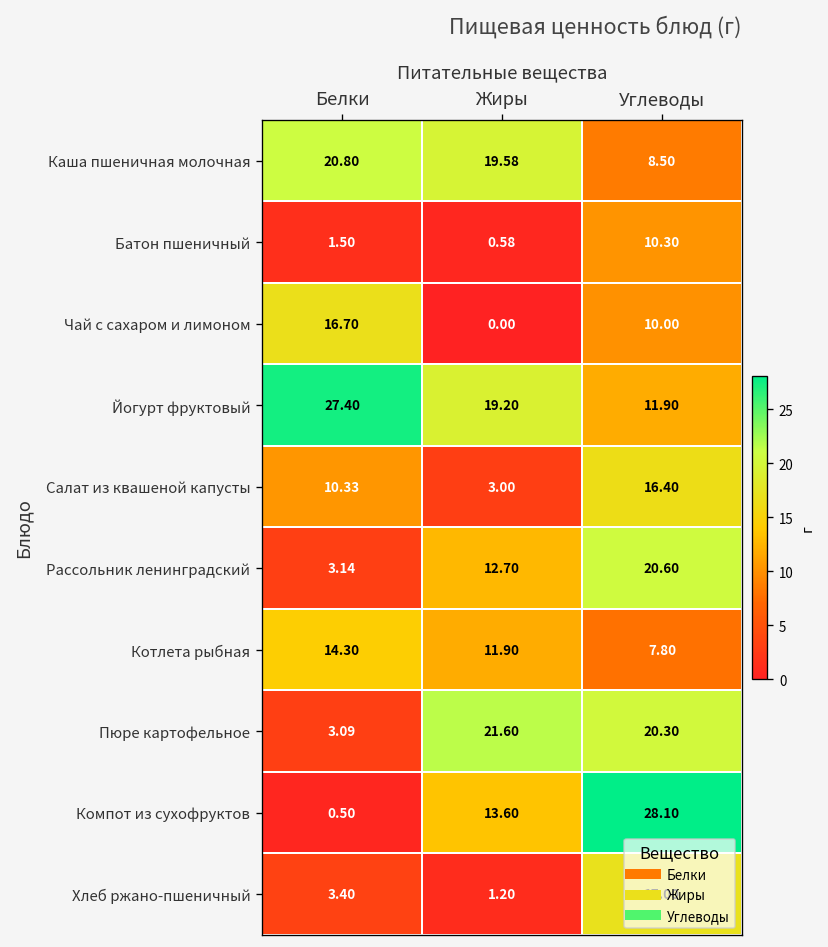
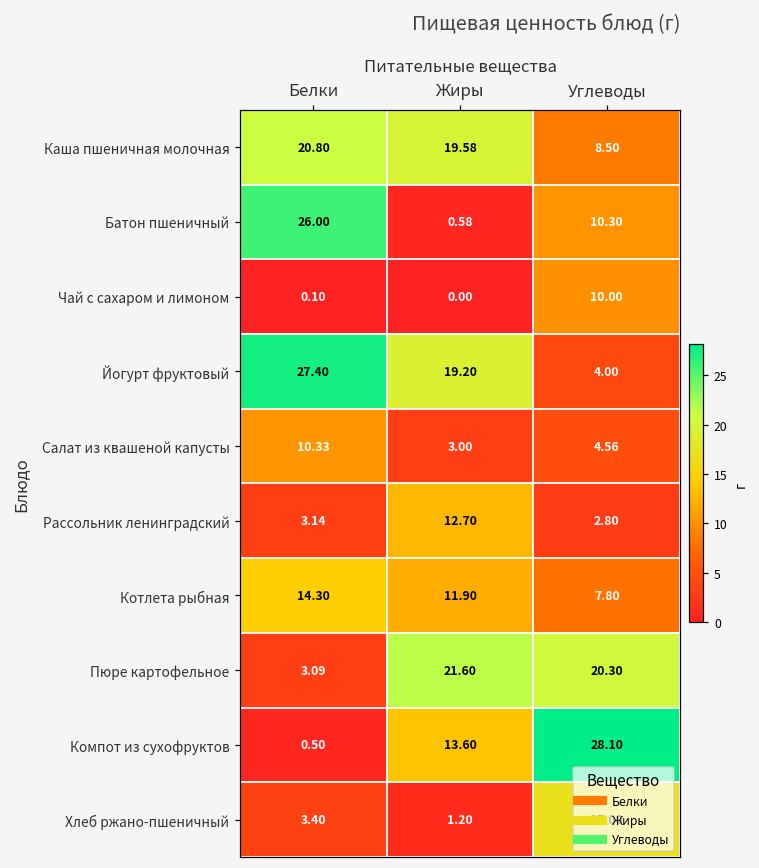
Батон пшеничный, Белки: 1.50 -> 26.00
Чай с сахаром и лимоном, Белки: 16.70 -> 0.10
Йогурт фруктовый, Углеводы: 11.90 -> 4.00
Салат из квашеной капусты, Углеводы: 16.40 -> 4.56
Рассольник ленинградский, Углеводы: 20.60 -> 2.80
